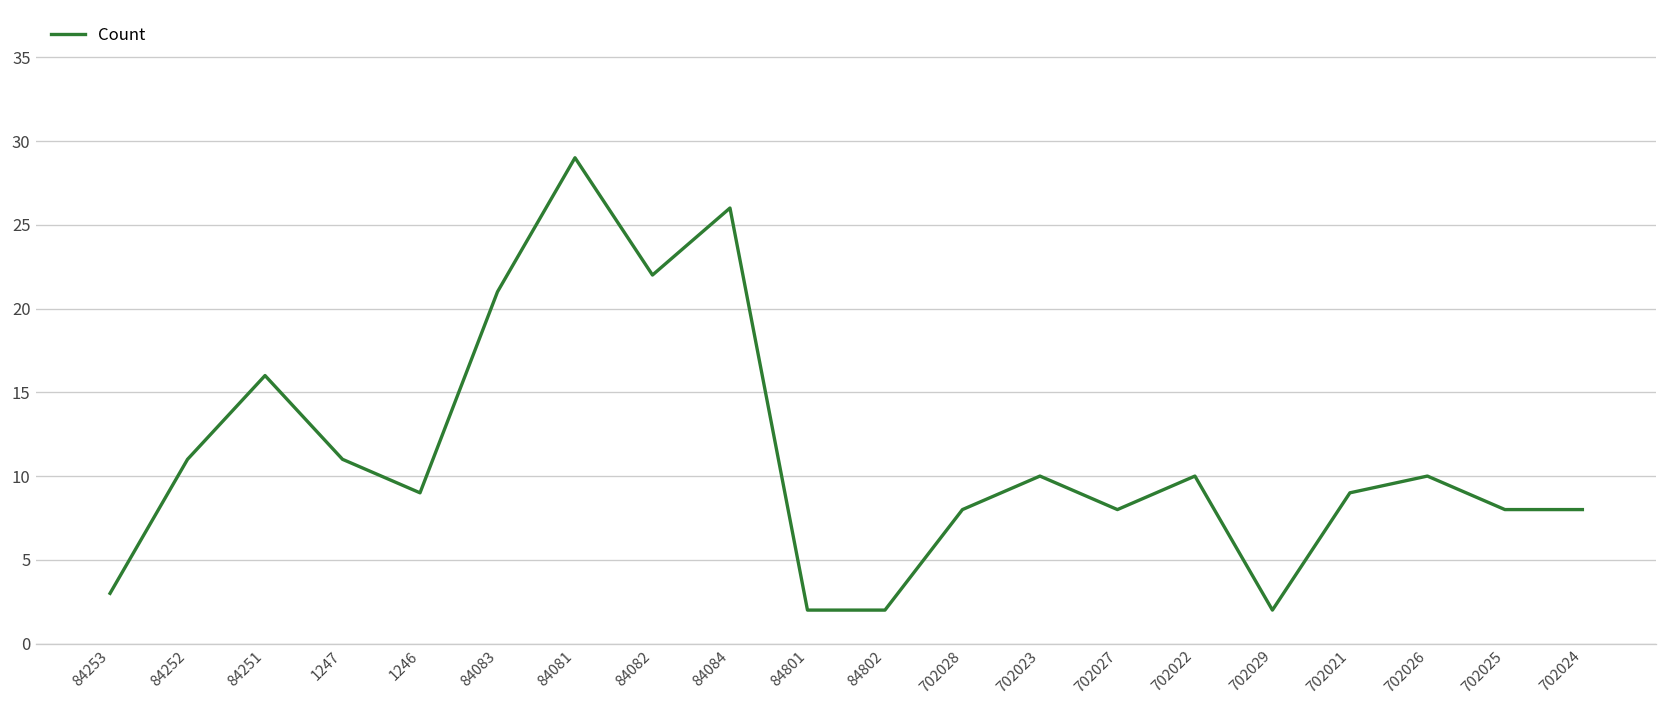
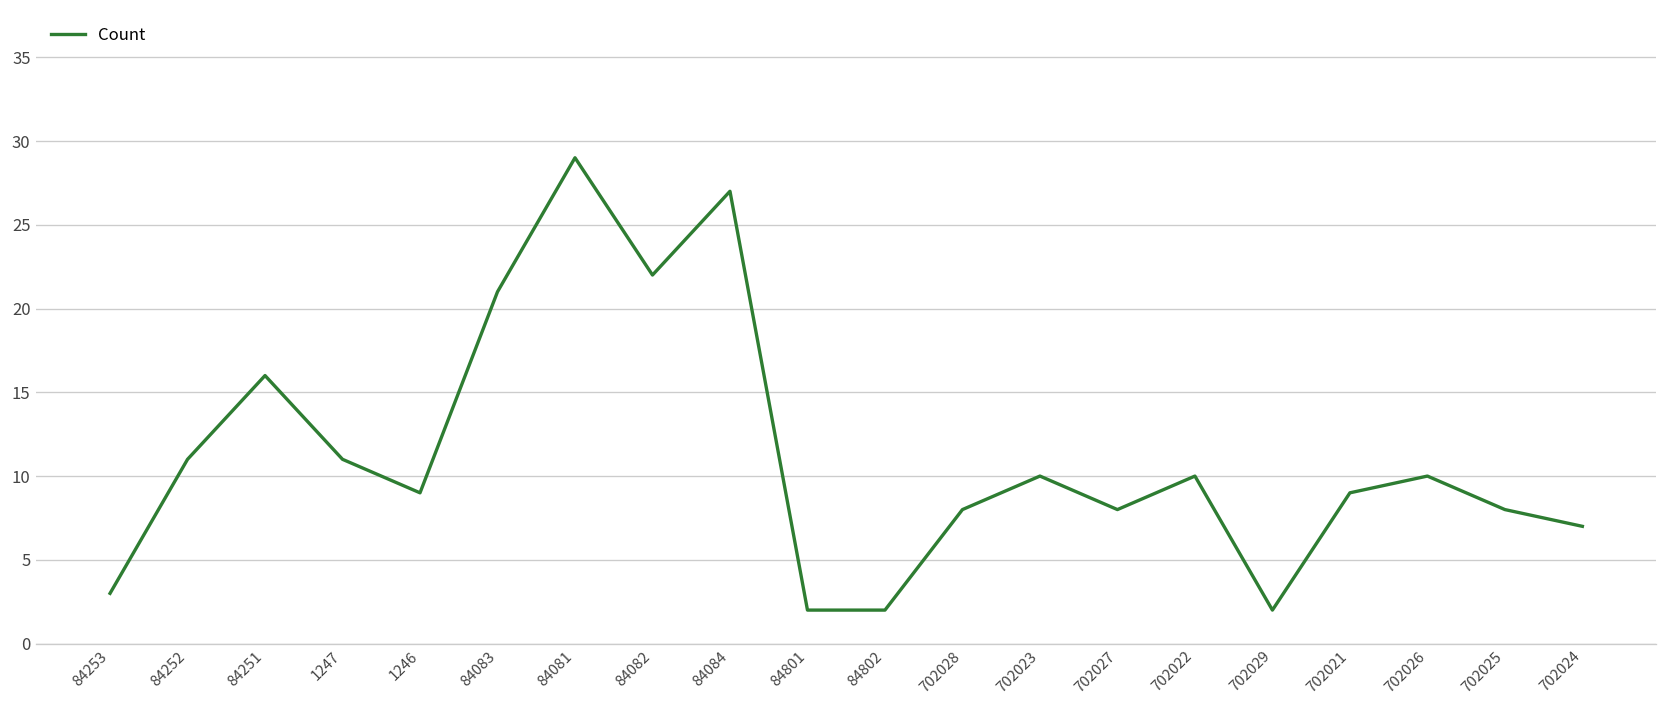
84084: 26 -> 27
702024: 8 -> 7
